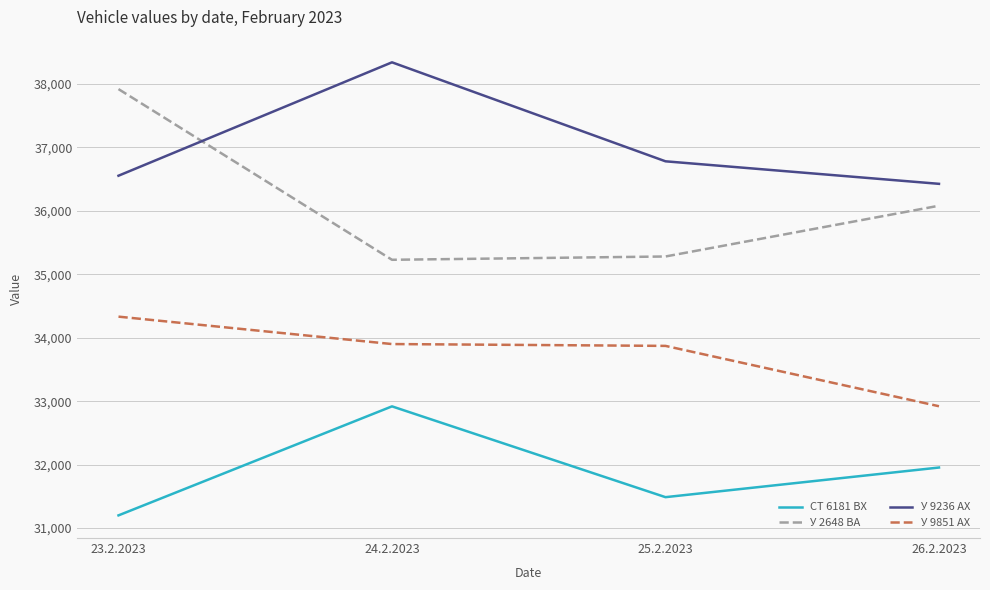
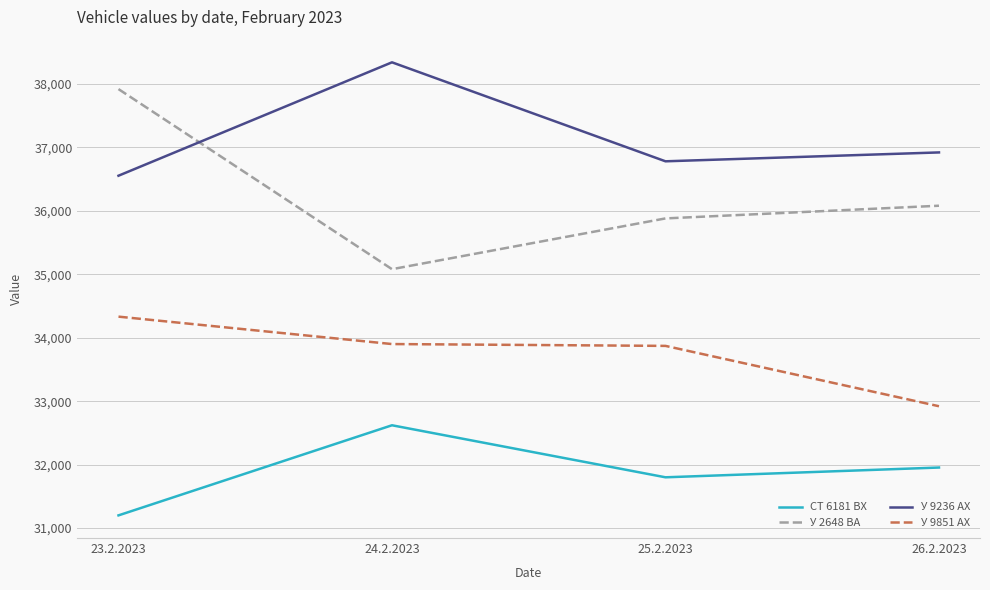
СТ 6181 ВХ, 24.2.2023: 32,900 -> 32,600
У 2648 ВА, 24.2.2023: 35,200 -> 35,100
СТ 6181 ВХ, 25.2.2023: 31,500 -> 31,800
У 2648 ВА, 25.2.2023: 35,300 -> 35,900
У 9236 АХ, 26.2.2023: 36,400 -> 36,900
